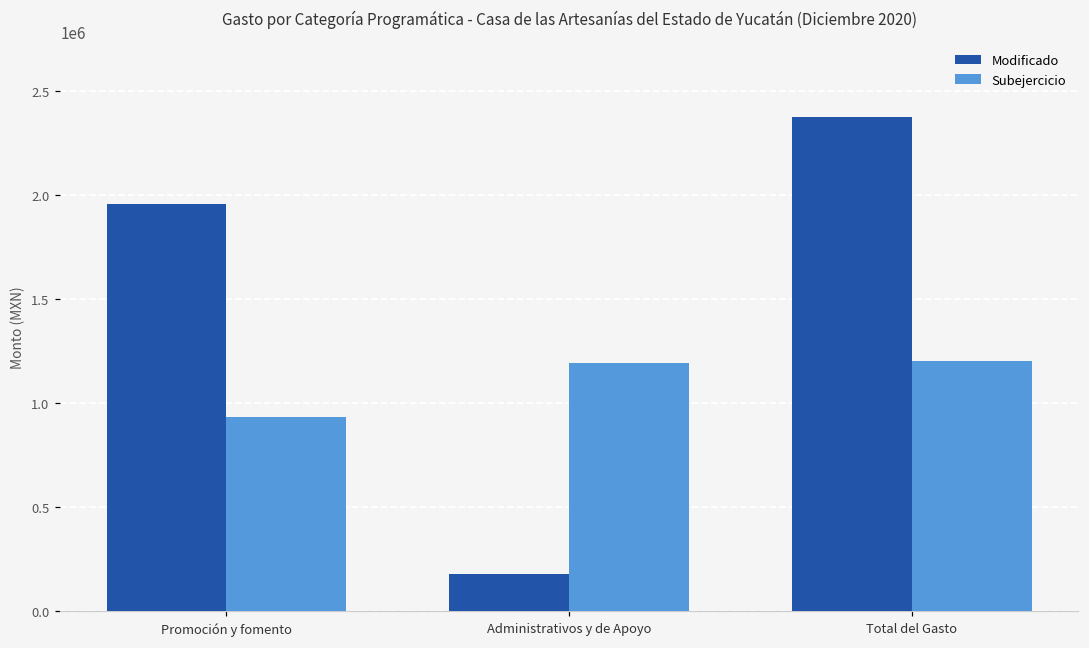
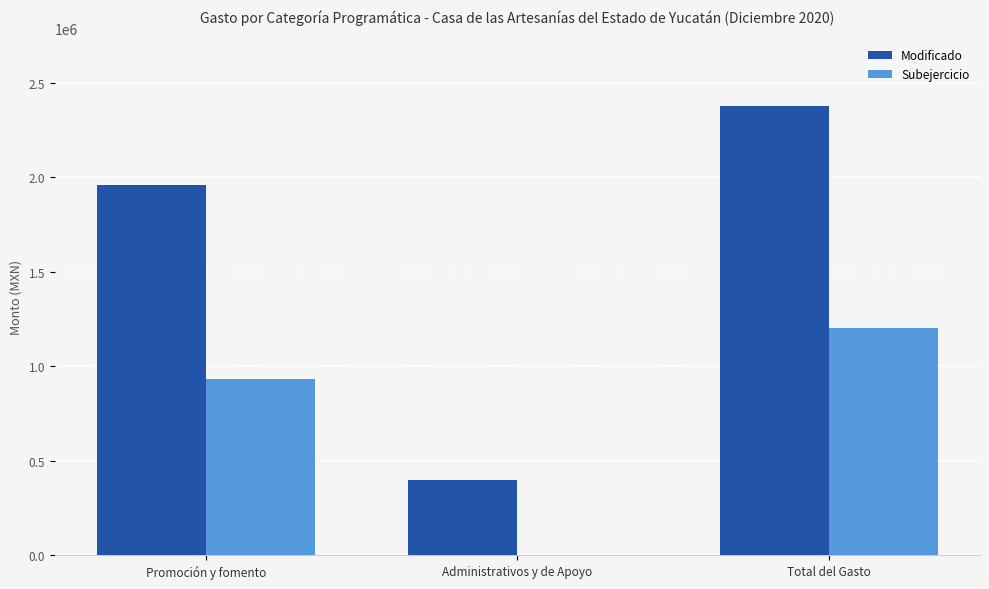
Modificado, Administrativos y de Apoyo: 180000 -> 400000
Subejercicio, Administrativos y de Apoyo: 1190000 -> 0
